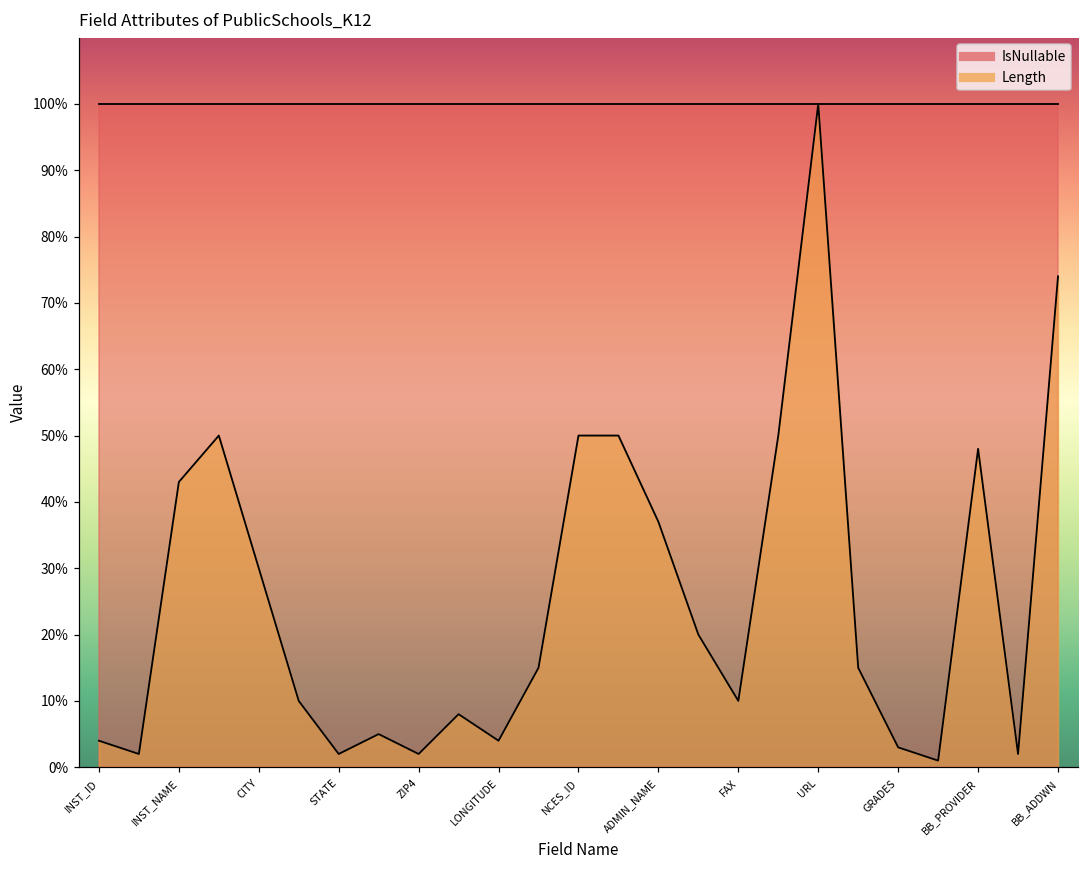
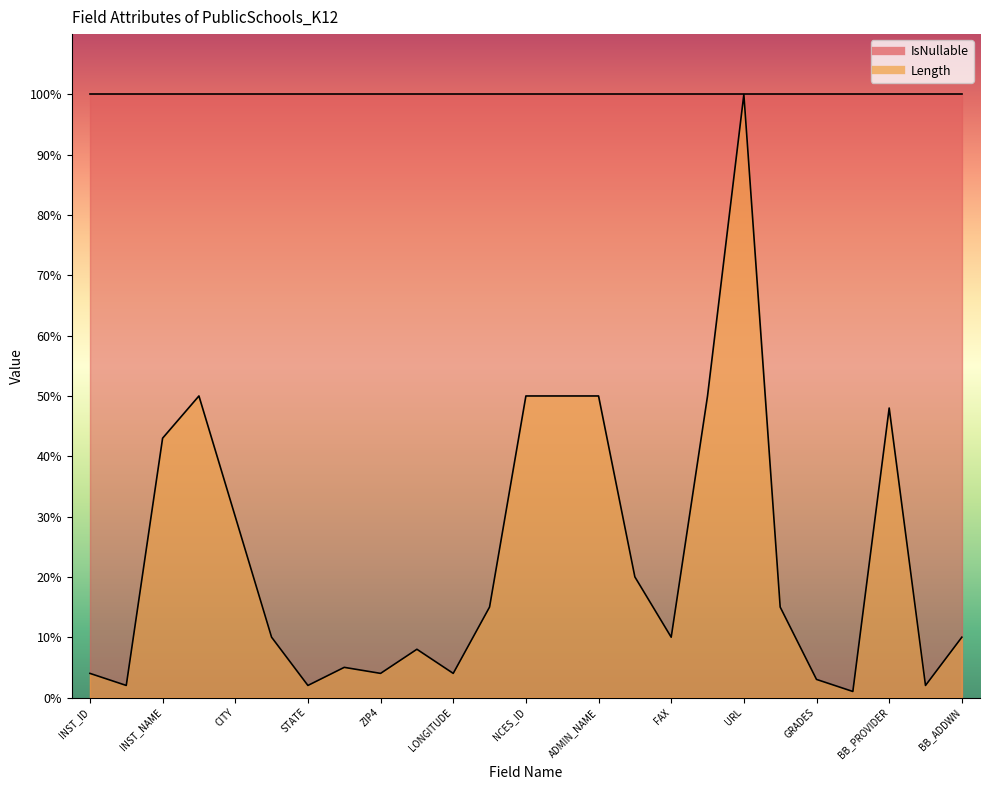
Length, ZIP4: 2% -> 4%
Length, ADMIN_NAME: 37% -> 50%
Length, BB_ADDWN: 74% -> 10%
